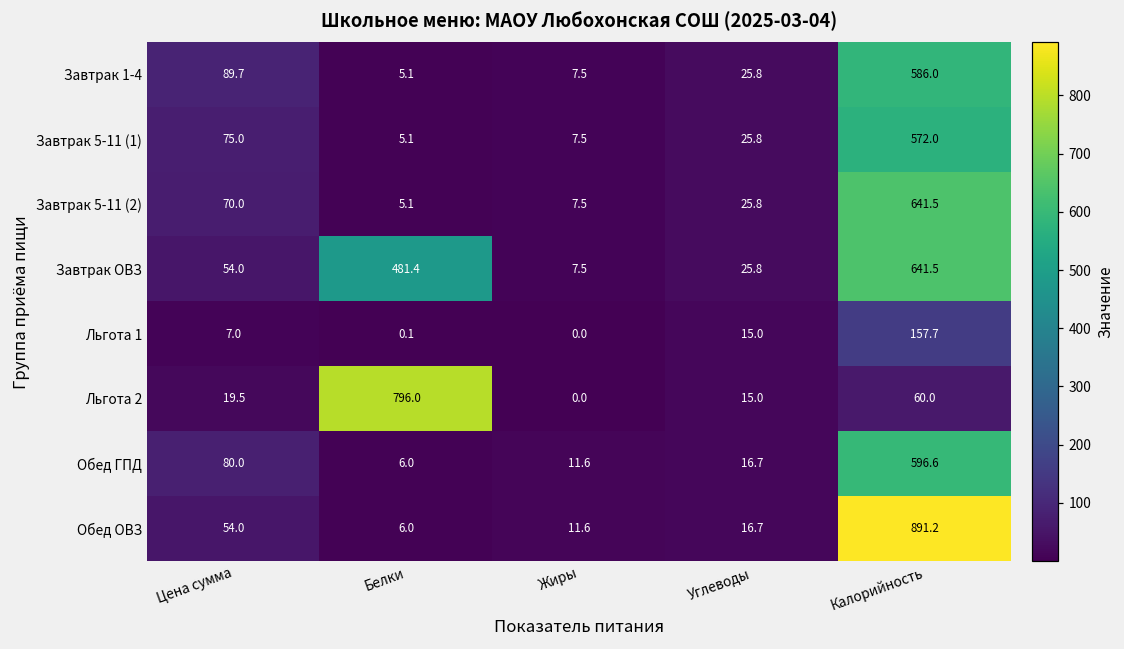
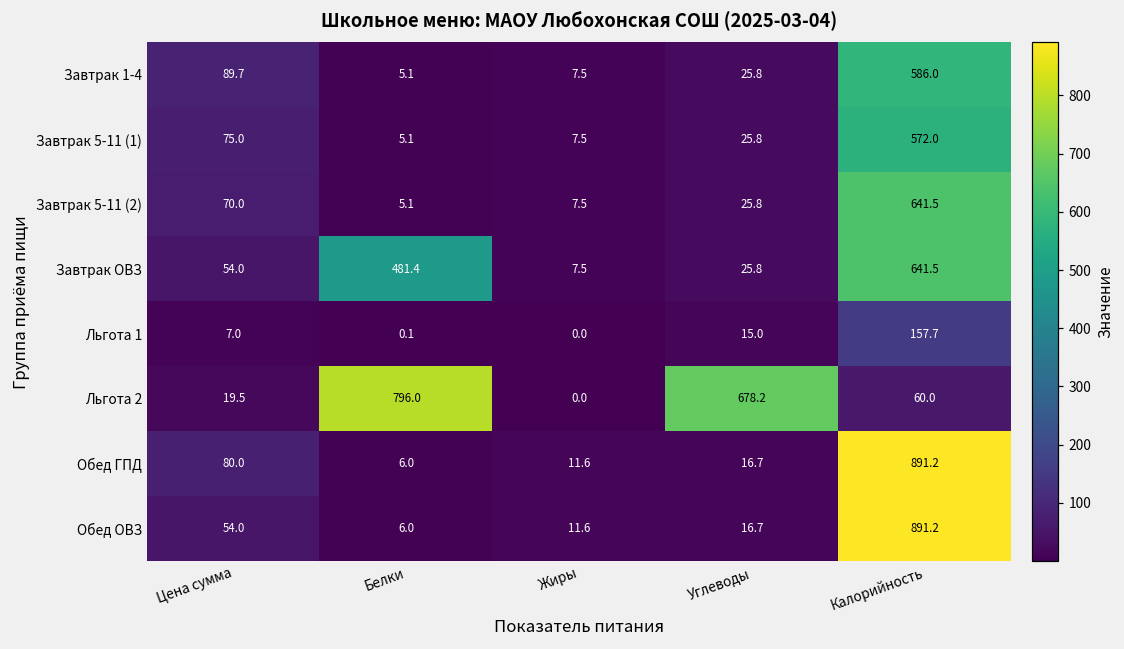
Льгота 2, Углеводы: 15.0 -> 678.2
Обед ГПД, Калорийность: 596.6 -> 891.2
